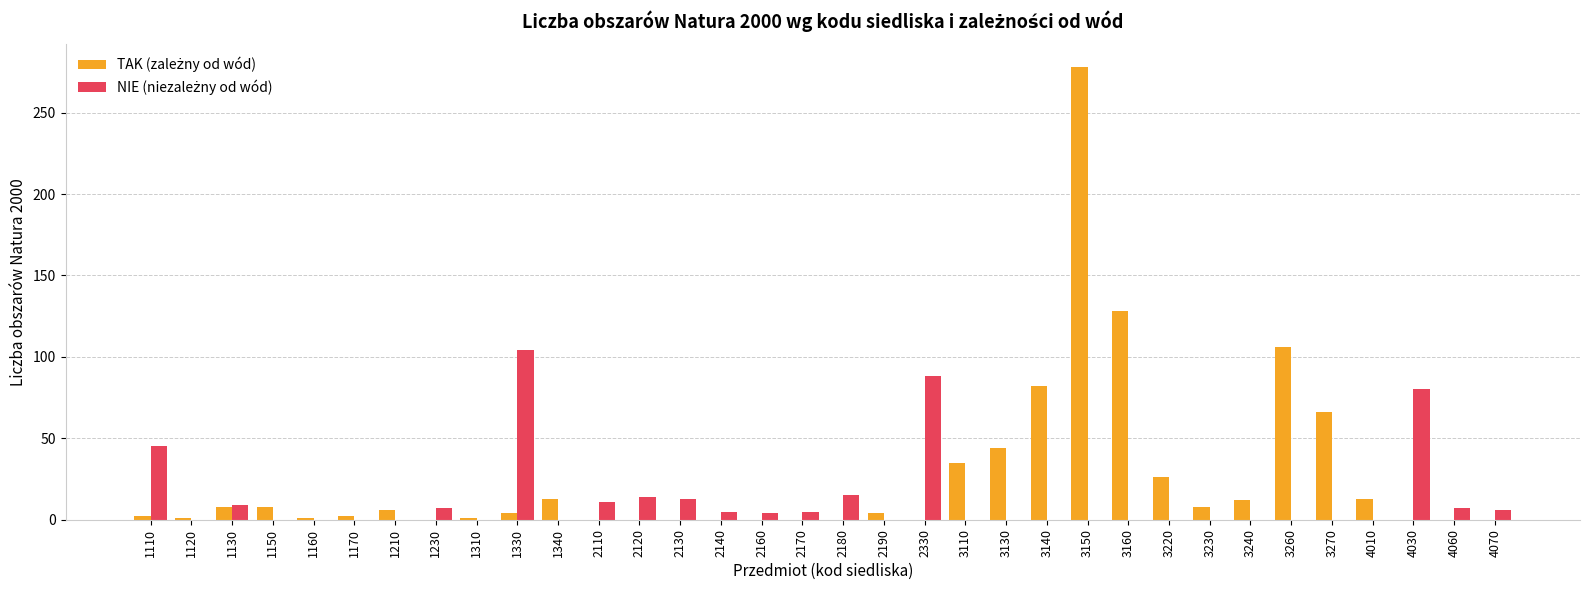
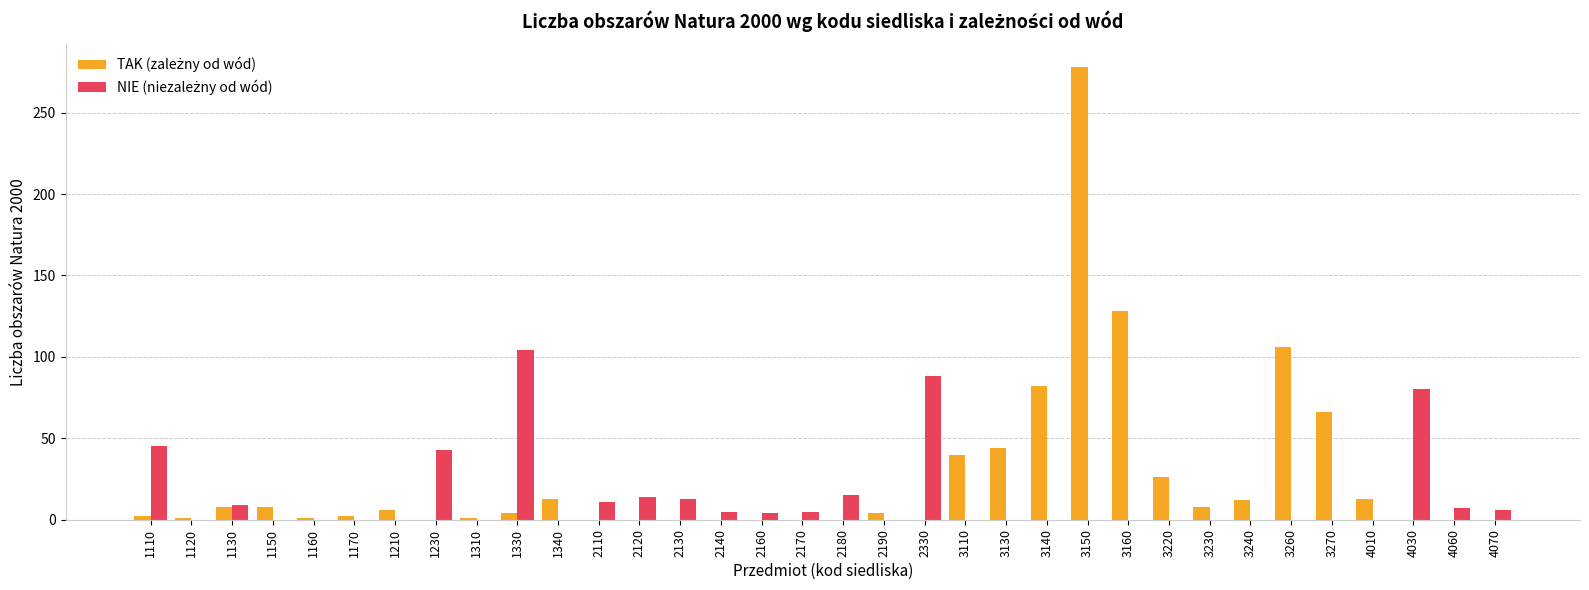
NIE (niezależny od wód), 1230: 7 -> 43
TAK (zależny od wód), 3110: 35 -> 40
